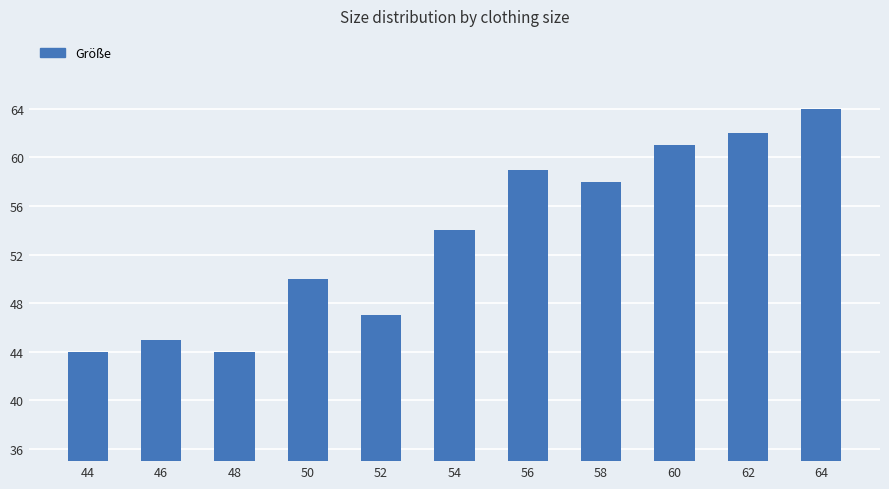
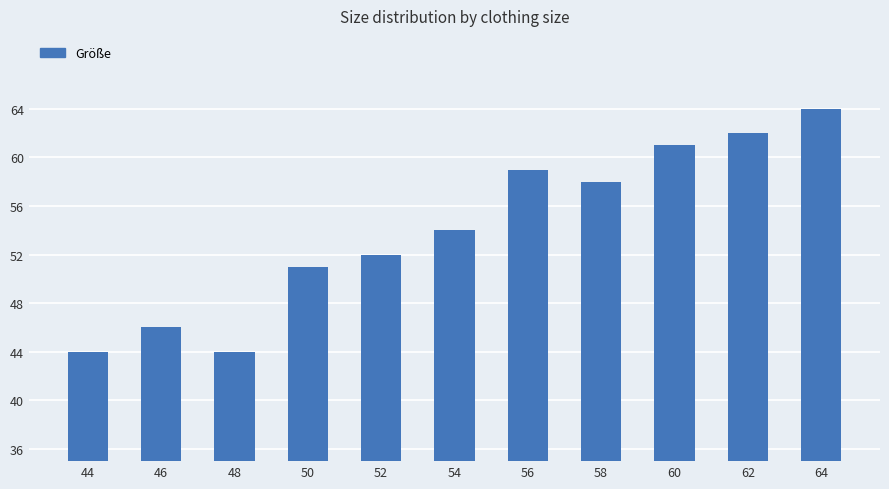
46: 45 -> 46
50: 50 -> 51
52: 47 -> 52
